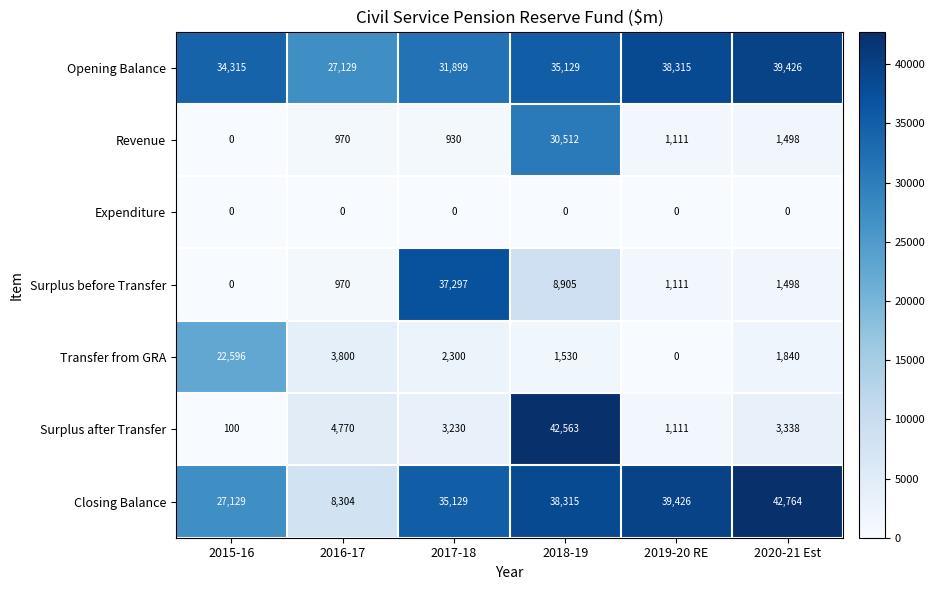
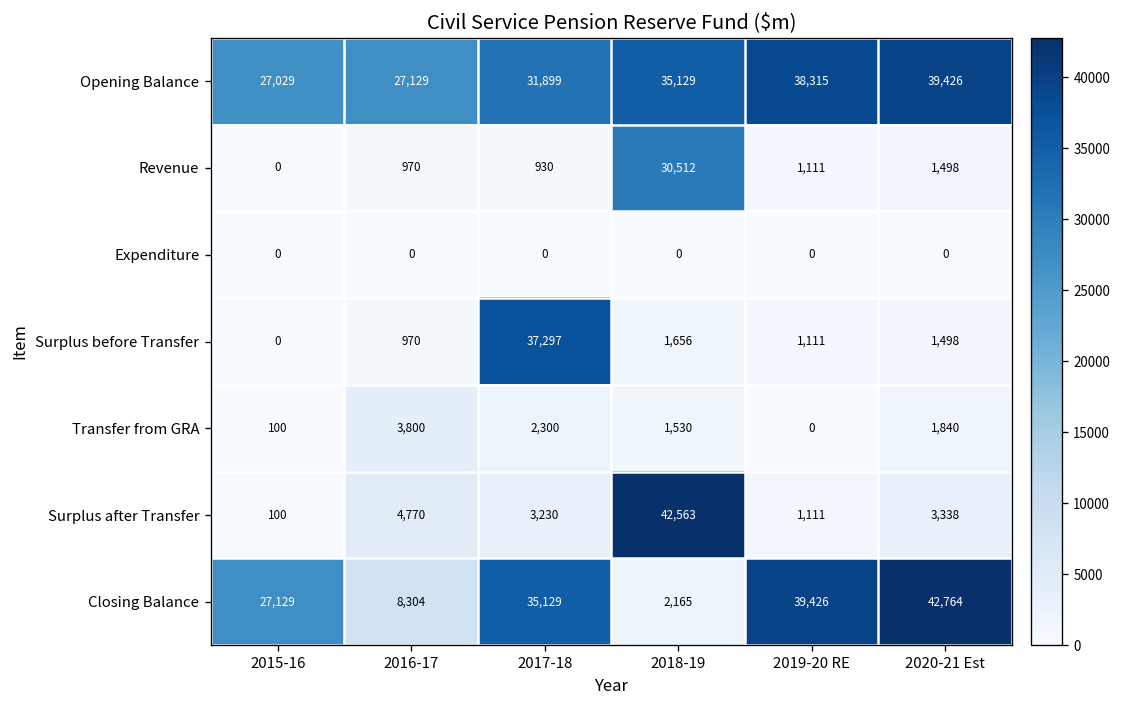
Opening Balance, 2015-16: 34,315 -> 27,029
Surplus before Transfer, 2018-19: 8,905 -> 1,656
Transfer from GRA, 2015-16: 22,596 -> 100
Closing Balance, 2018-19: 38,315 -> 2,165
